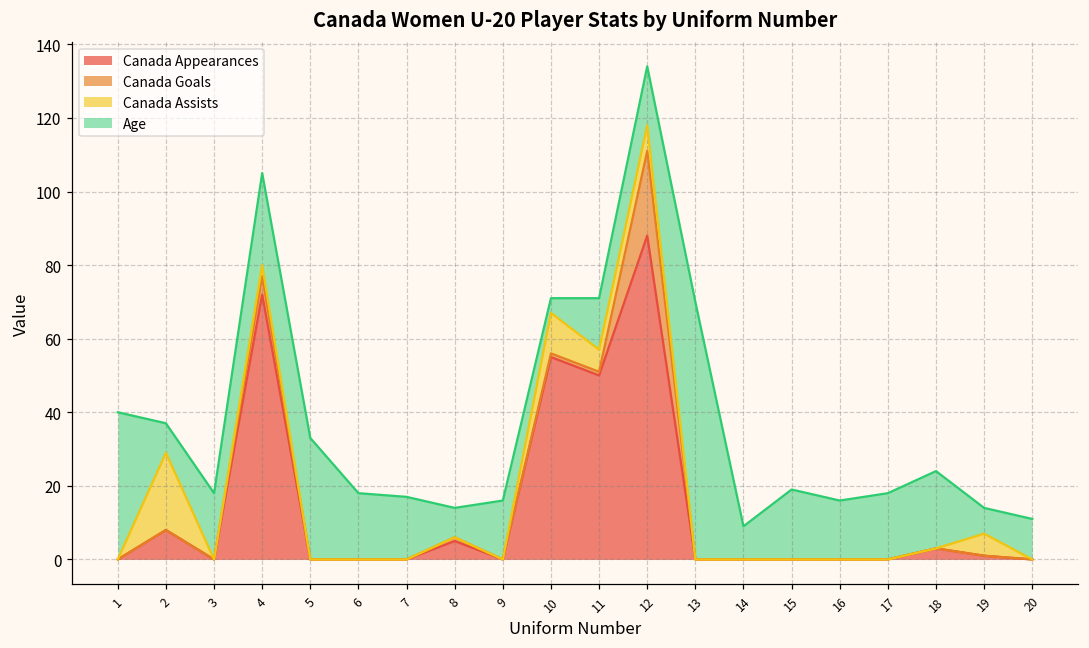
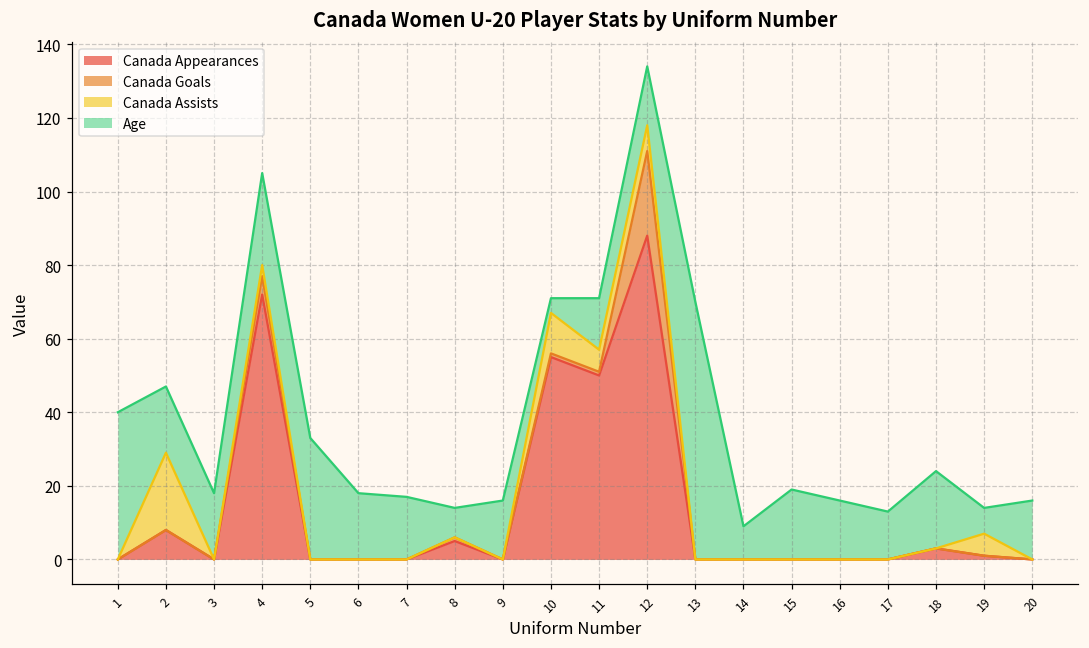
Age, 2: 8 -> 18
Age, 17: 18 -> 13
Age, 20: 11 -> 16
